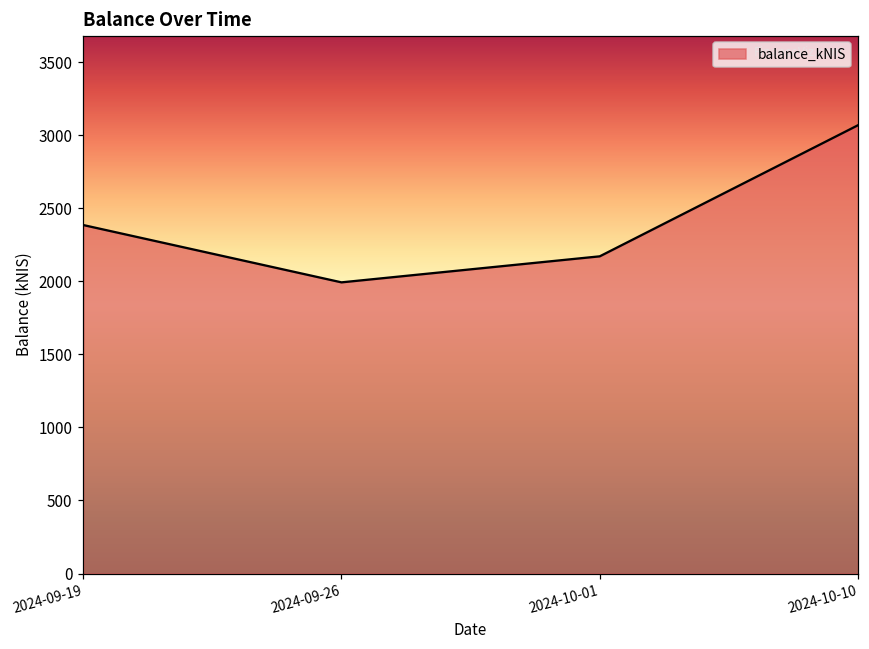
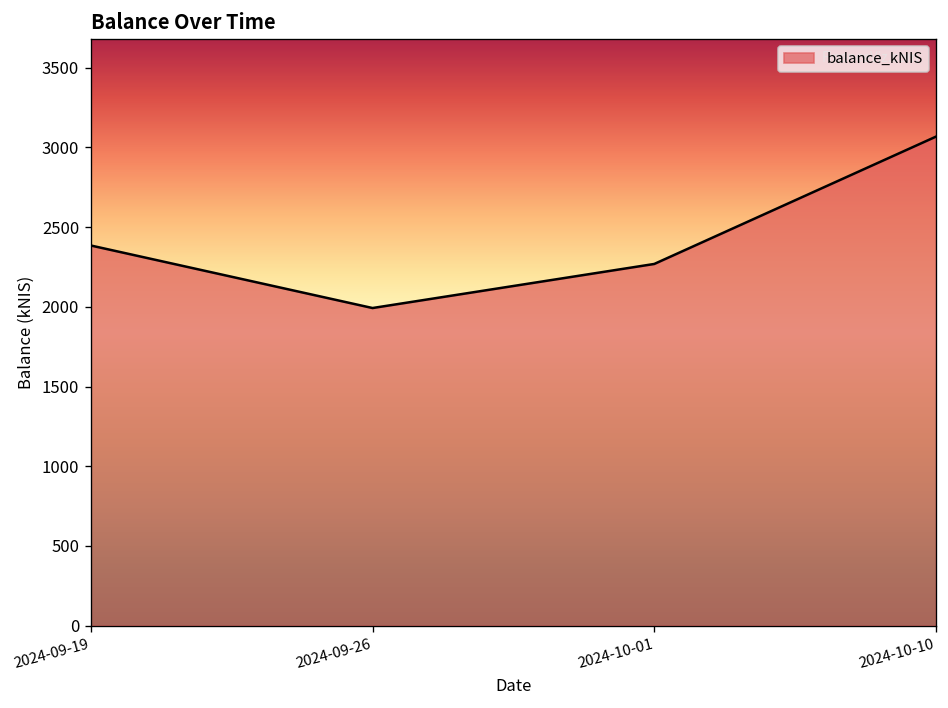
2024-10-01: 2170 -> 2270
